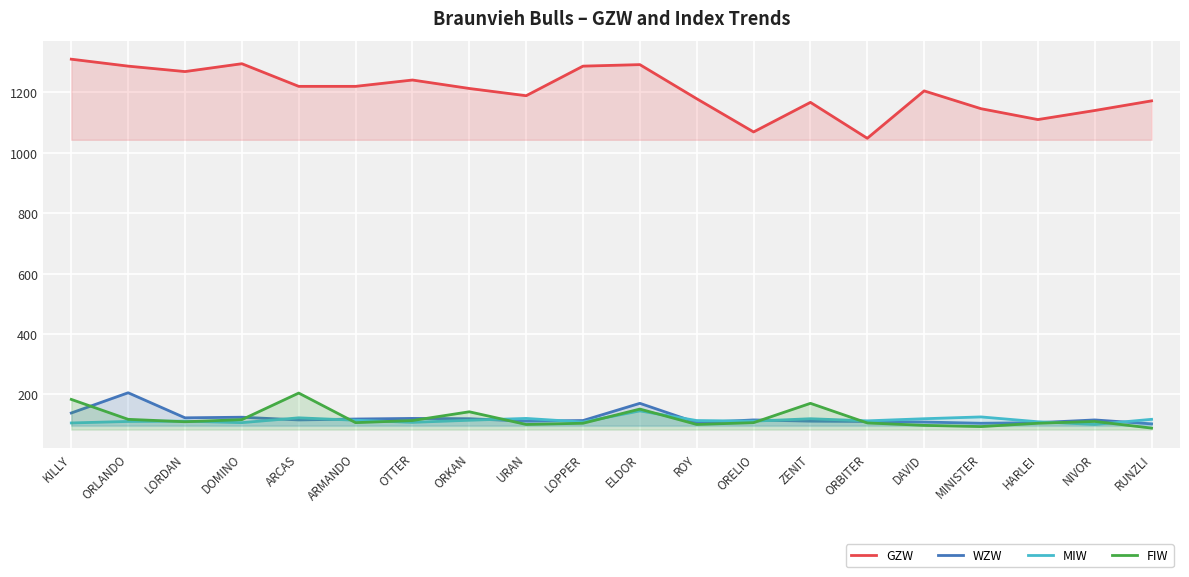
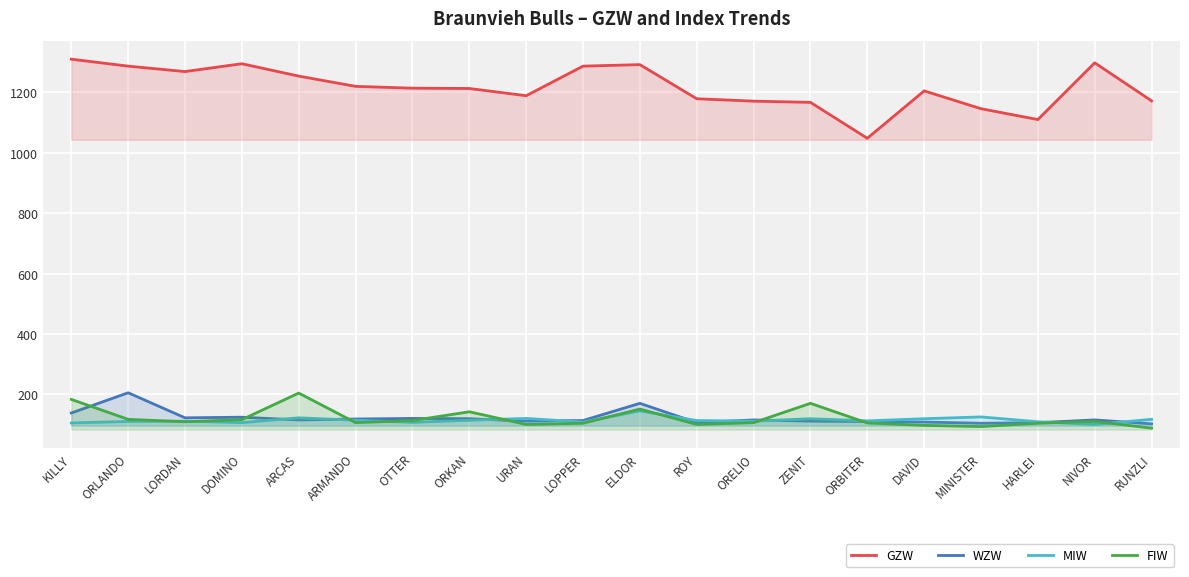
GZW, ARCAS: 1220 -> 1250
GZW, OTTER: 1240 -> 1210
GZW, ORELIO: 1070 -> 1170
GZW, NIVOR: 1140 -> 1300
